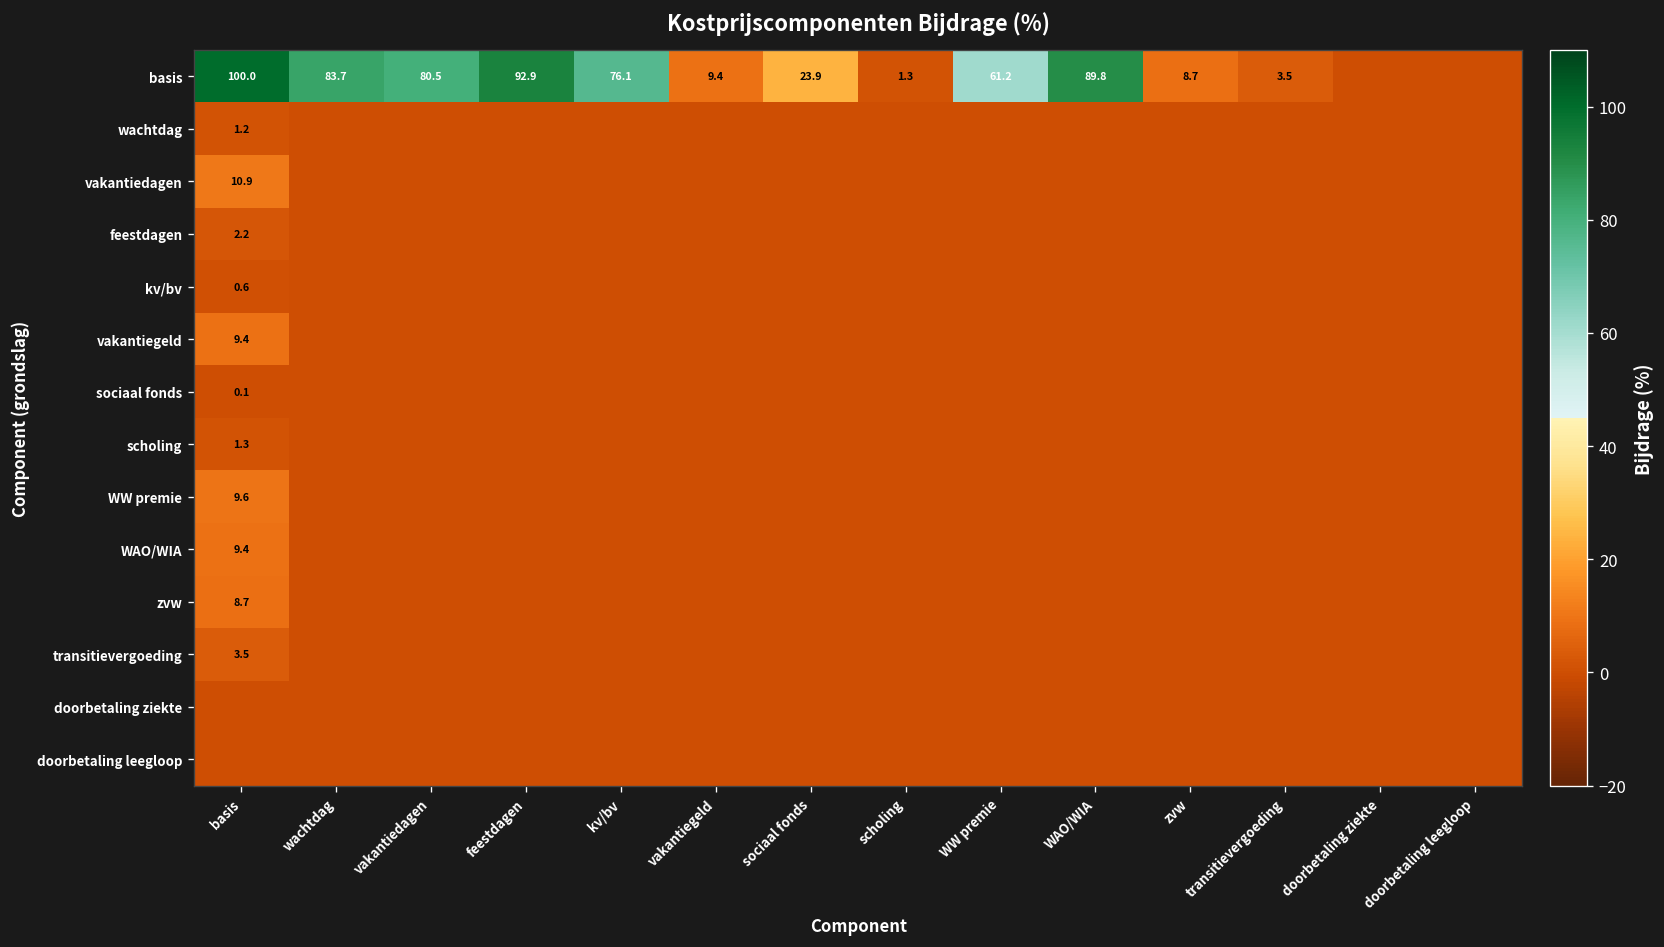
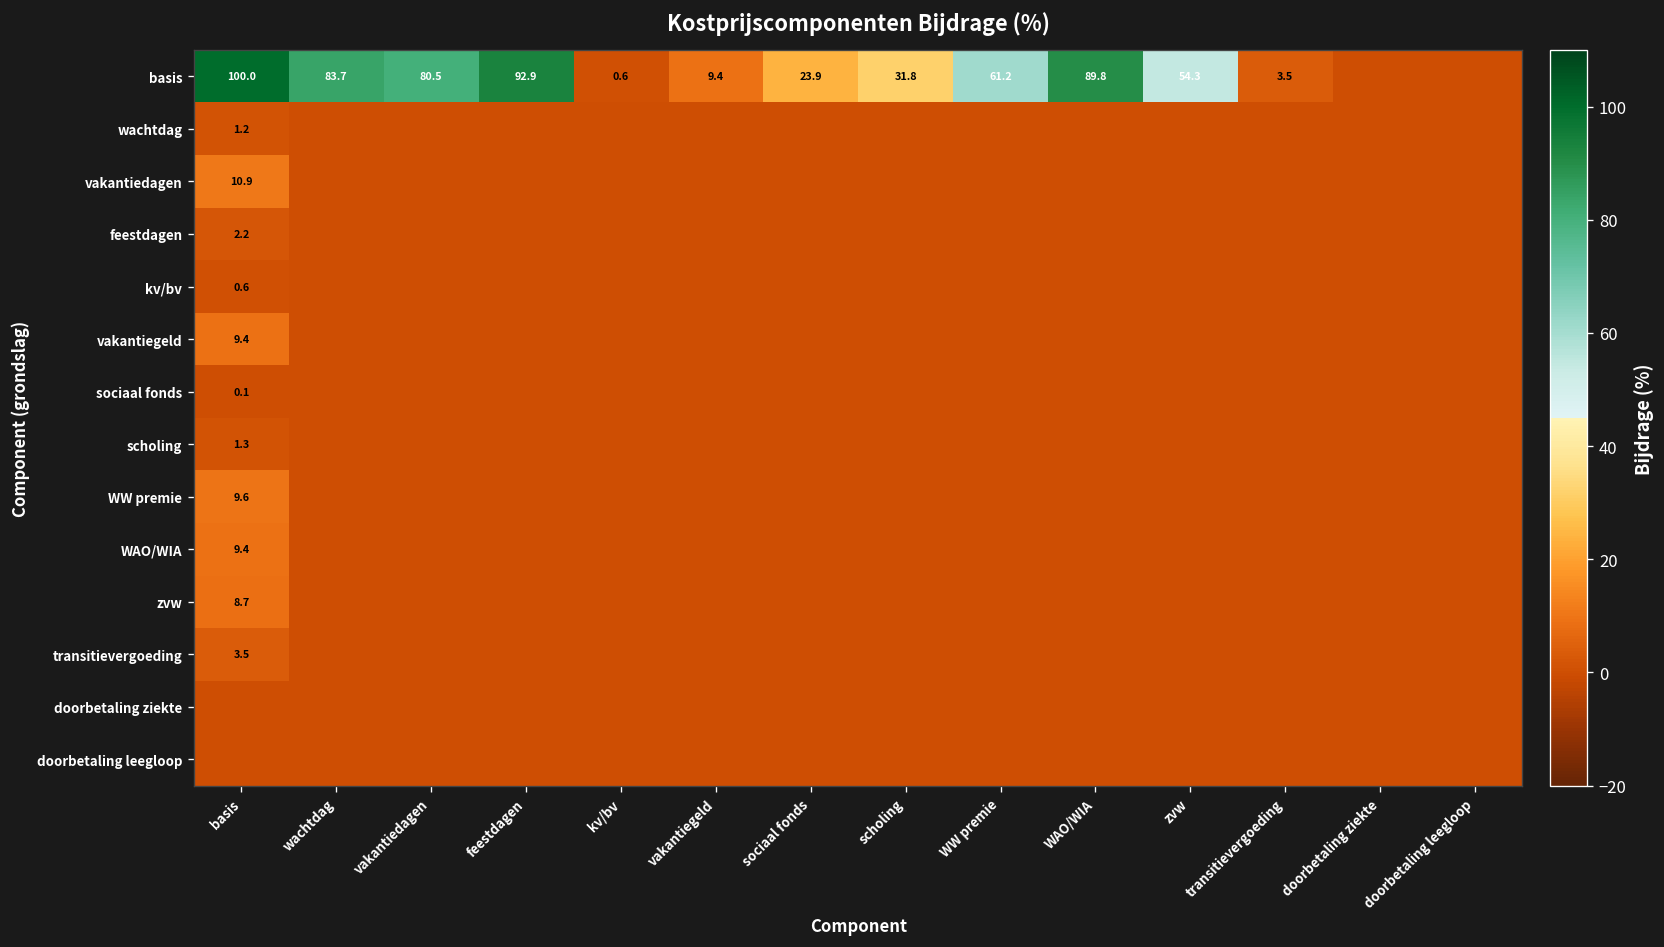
basis, kv/bv: 76.1 -> 0.6
basis, scholing: 1.3 -> 31.8
basis, zvw: 8.7 -> 54.3
